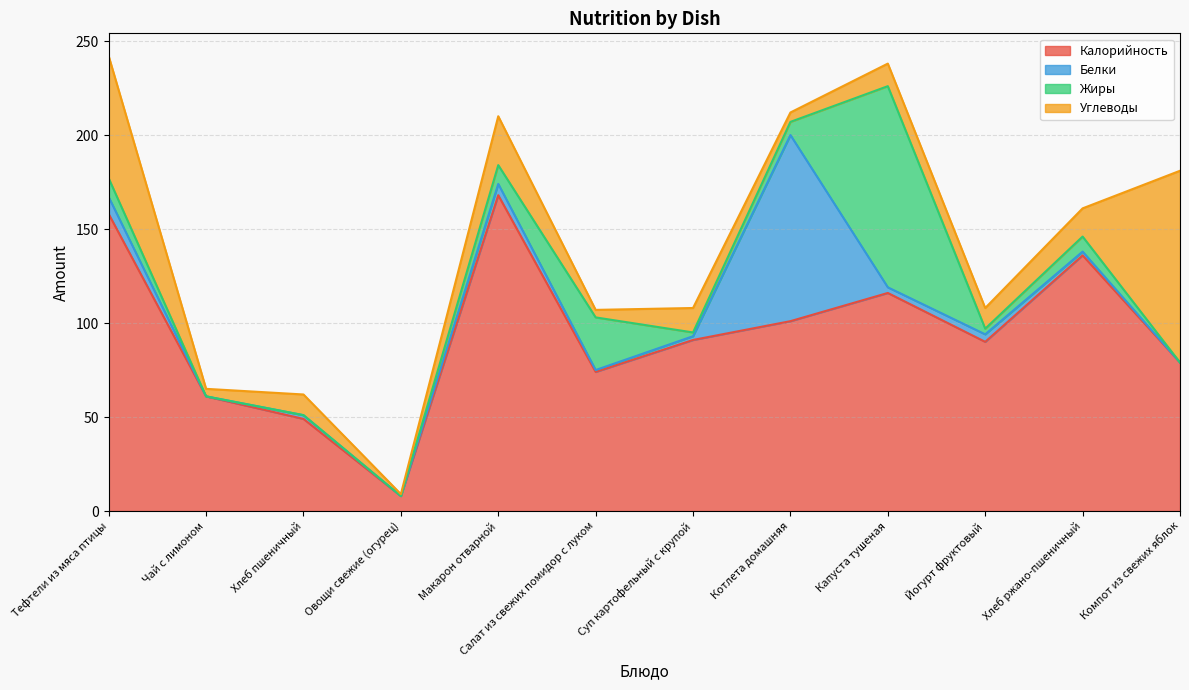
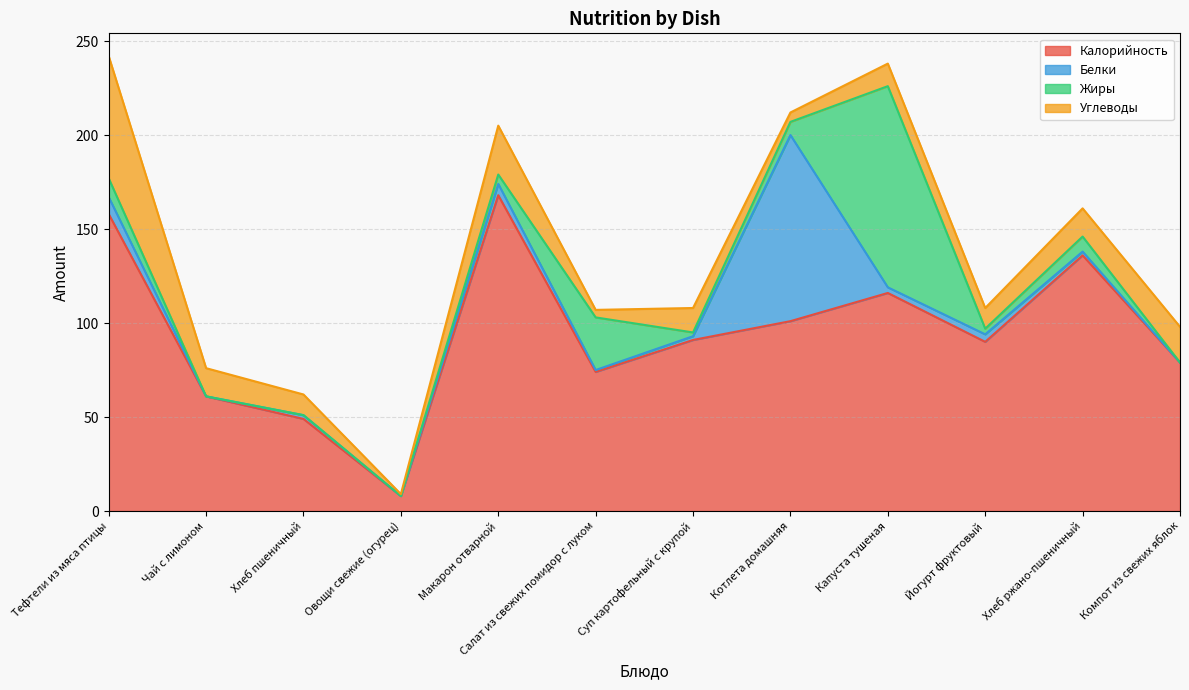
Углеводы, Чай с лимоном: 4 -> 15
Жиры, Макарон отварной: 10 -> 5
Углеводы, Компот из свежих яблок: 102 -> 19
